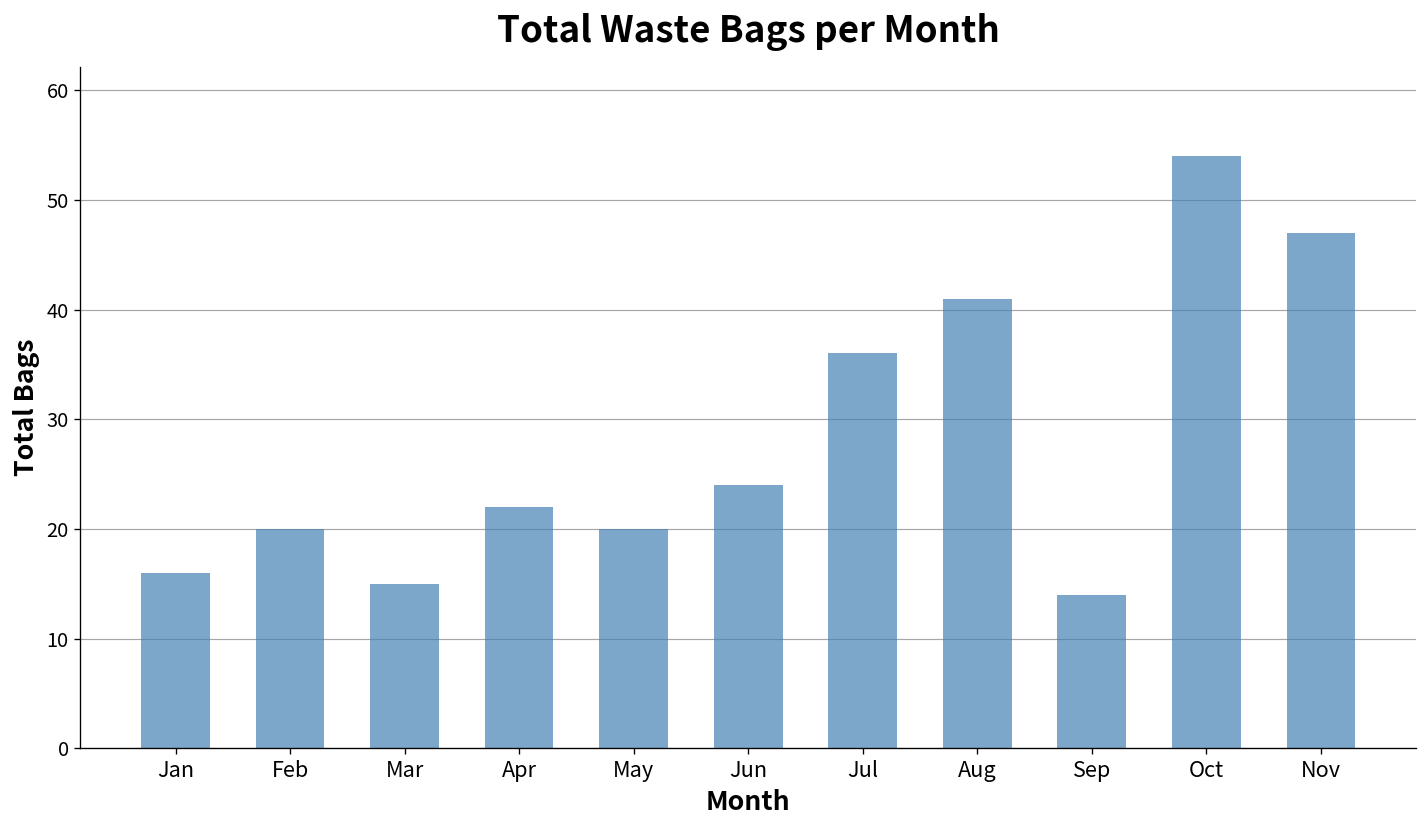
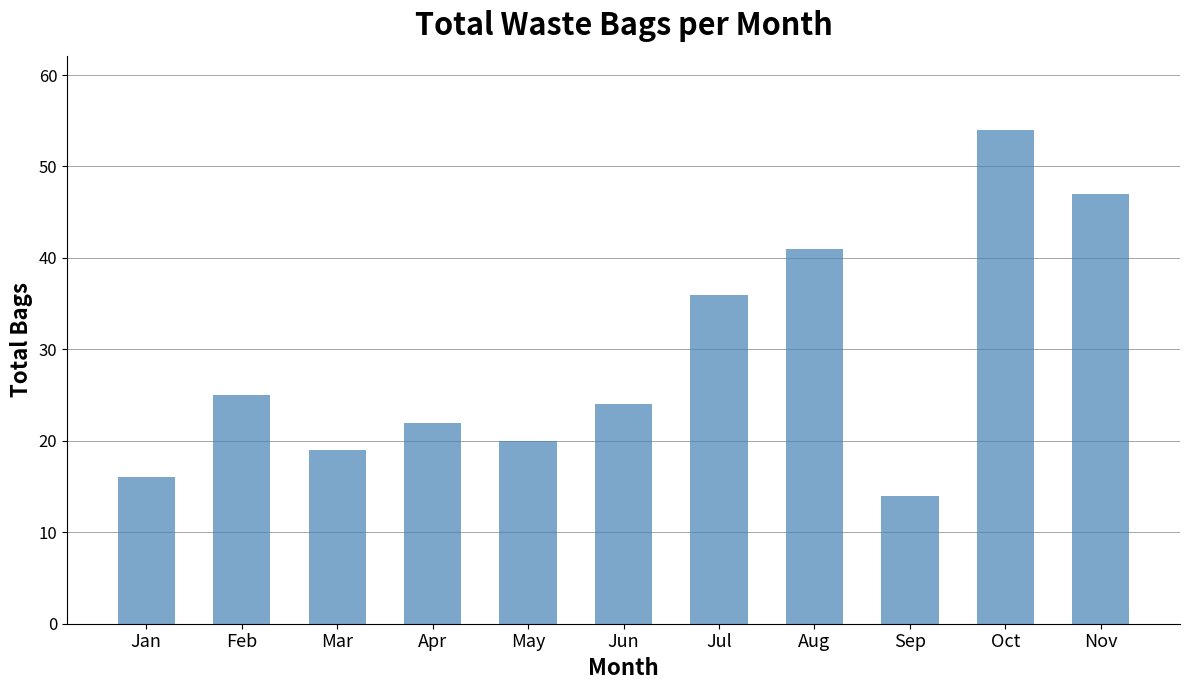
Feb: 20 -> 25
Mar: 15 -> 19
